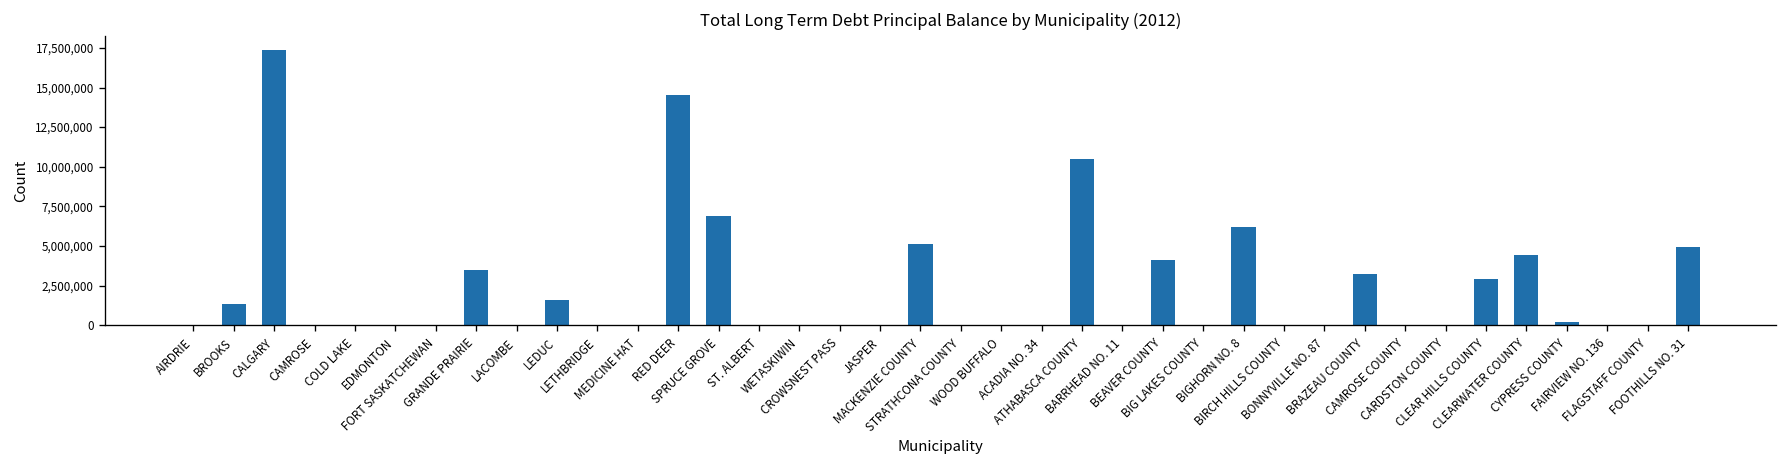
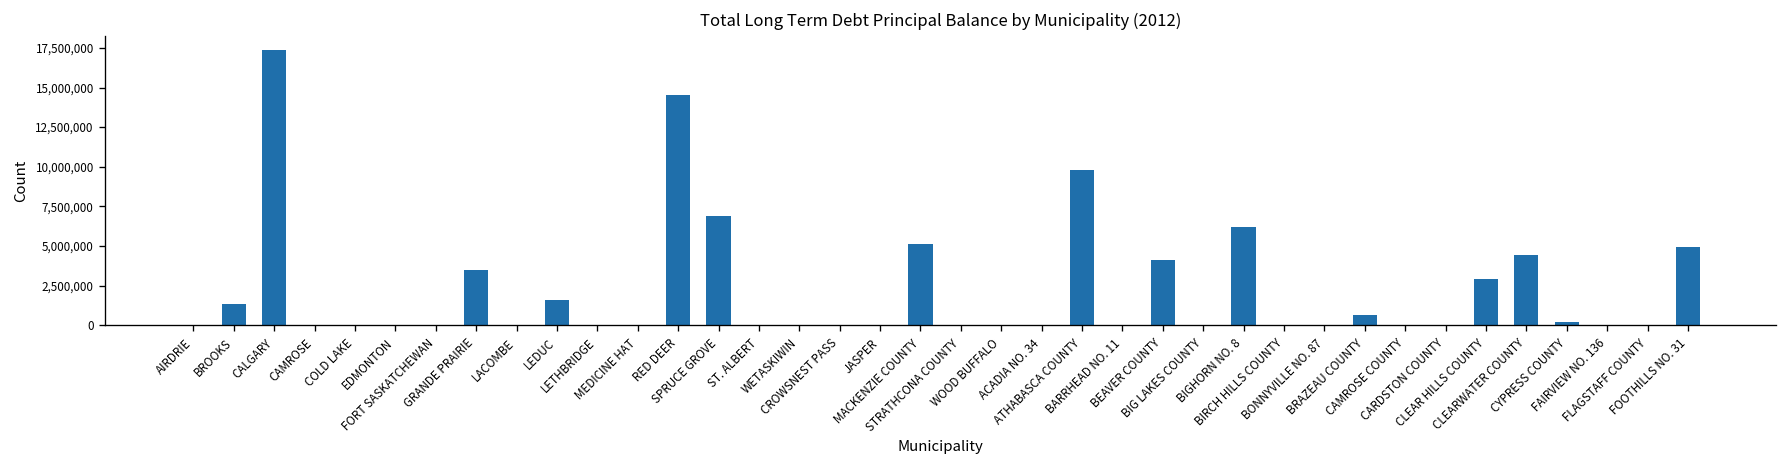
ATHABASCA COUNTY: 10,500,000 -> 9,800,000
BRAZEAU COUNTY: 3,200,000 -> 600,000
